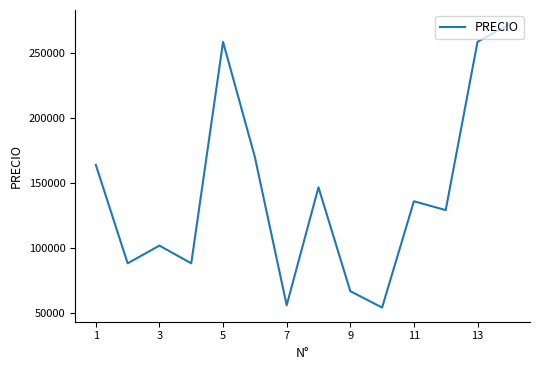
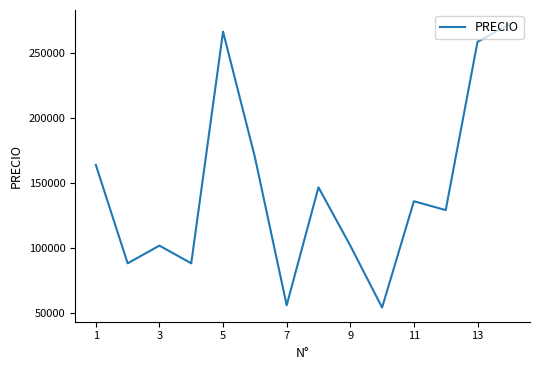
5: 259000 -> 266000
9: 67000 -> 102000
